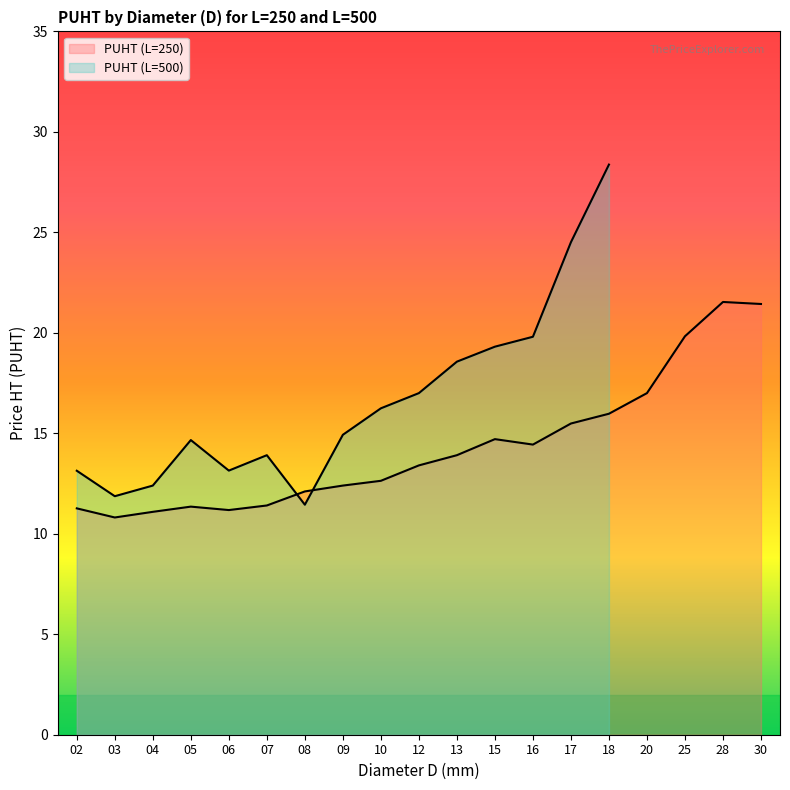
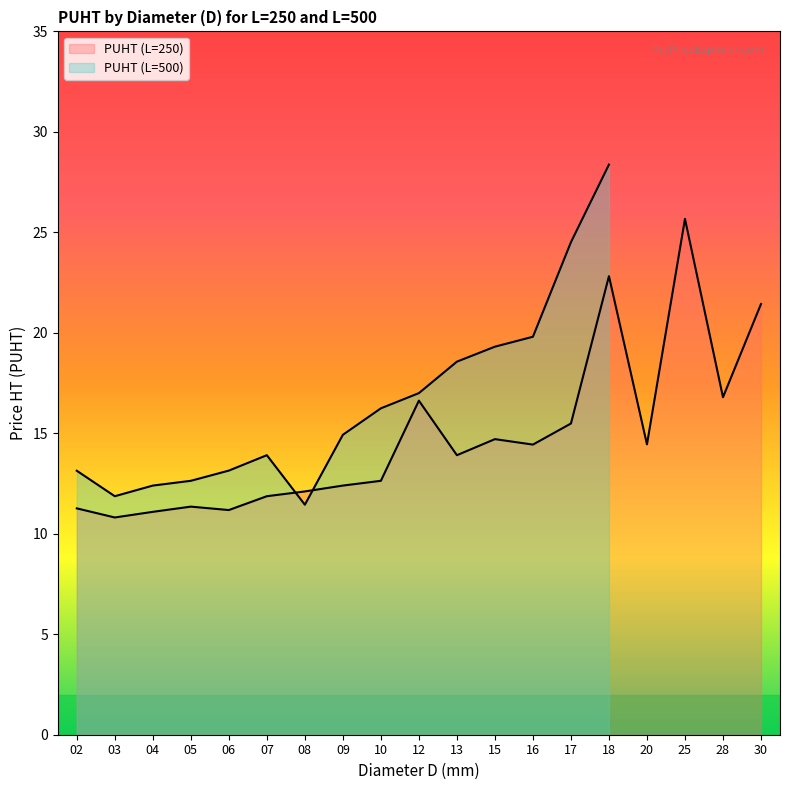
PUHT (L=500), 05: 14.7 -> 12.6
PUHT (L=250), 07: 11.4 -> 11.9
PUHT (L=250), 12: 13.4 -> 16.6
PUHT (L=250), 18: 16.0 -> 22.8
PUHT (L=250), 20: 17.0 -> 14.4
PUHT (L=250), 25: 19.8 -> 25.7
PUHT (L=250), 28: 21.5 -> 16.8
